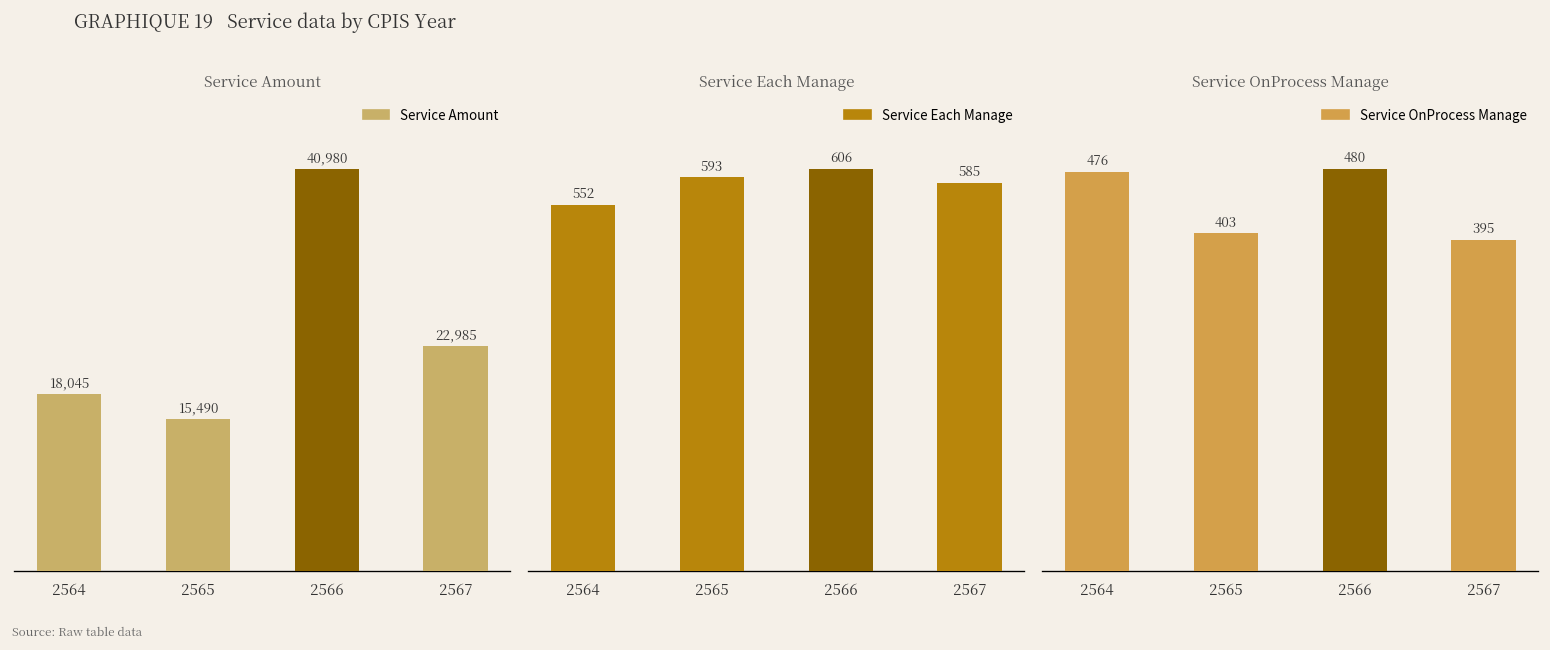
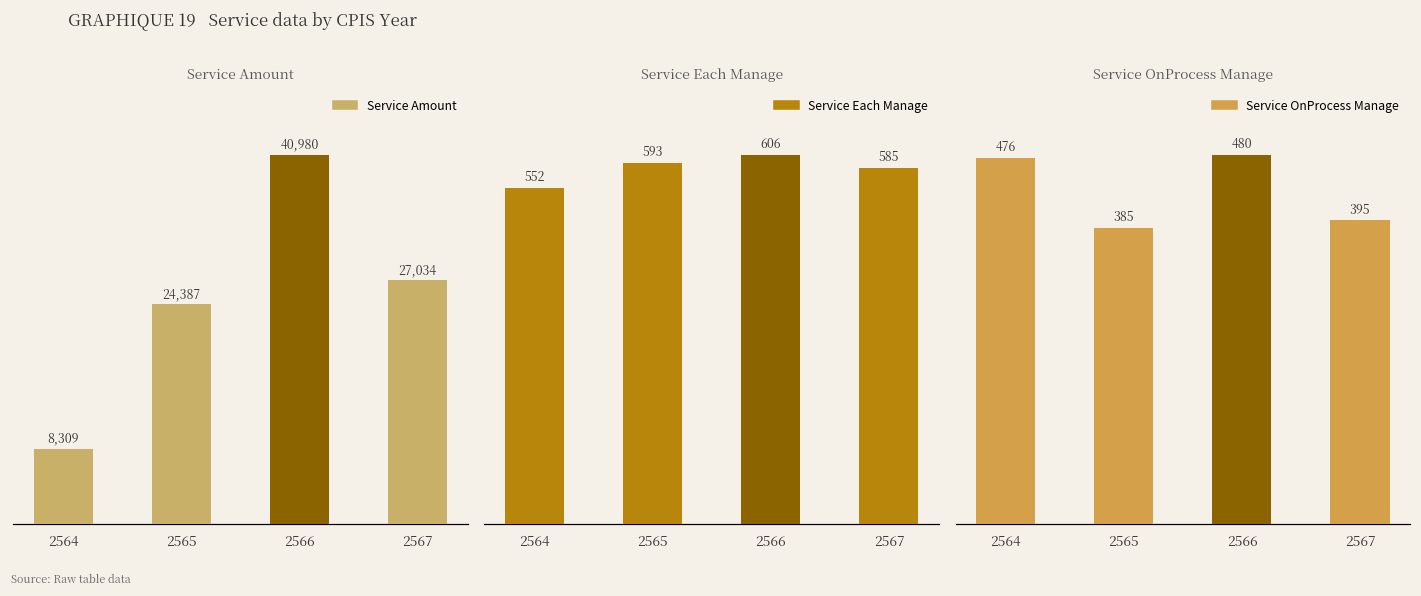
Service Amount, 2564: 18,045 -> 8,309
Service Amount, 2565: 15,490 -> 24,387
Service Amount, 2567: 22,985 -> 27,034
Service OnProcess Manage, 2565: 403 -> 385
